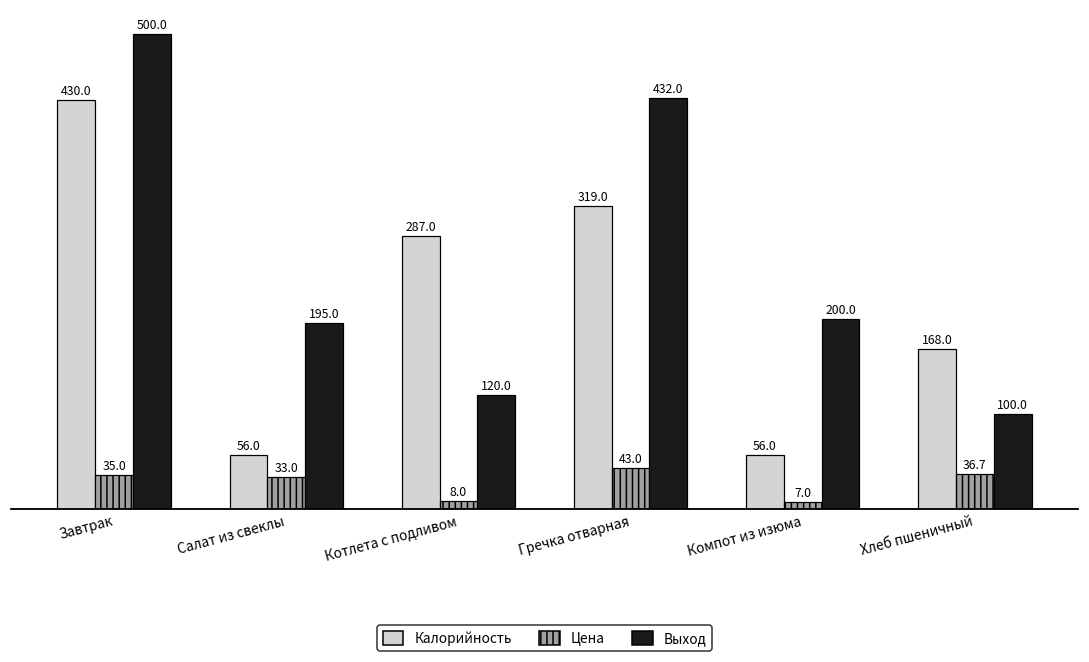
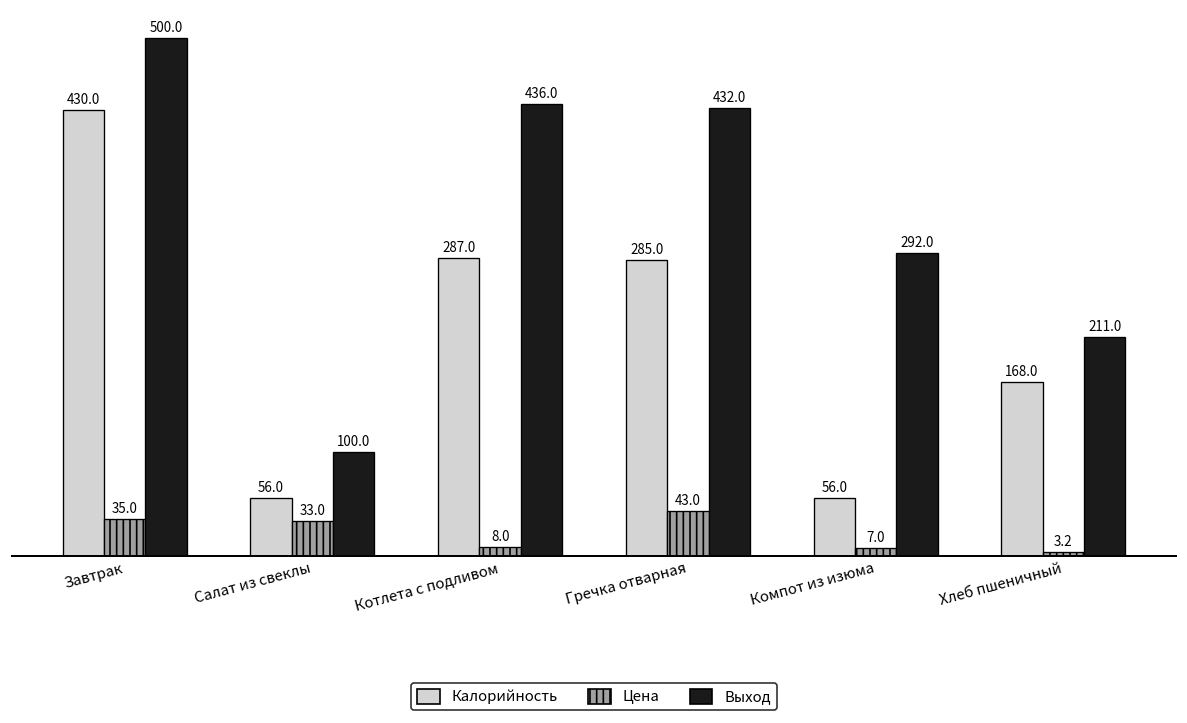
Выход, Салат из свеклы: 195.0 -> 100.0
Выход, Котлета с подливом: 120.0 -> 436.0
Калорийность, Гречка отварная: 319.0 -> 285.0
Выход, Компот из изюма: 200.0 -> 292.0
Цена, Хлеб пшеничный: 36.7 -> 3.2
Выход, Хлеб пшеничный: 100.0 -> 211.0
